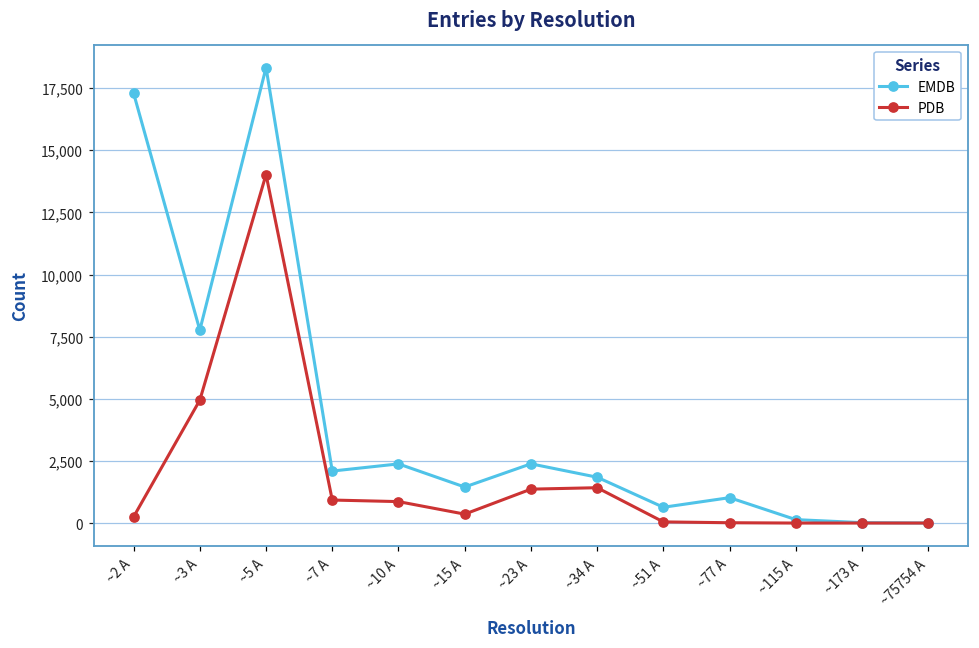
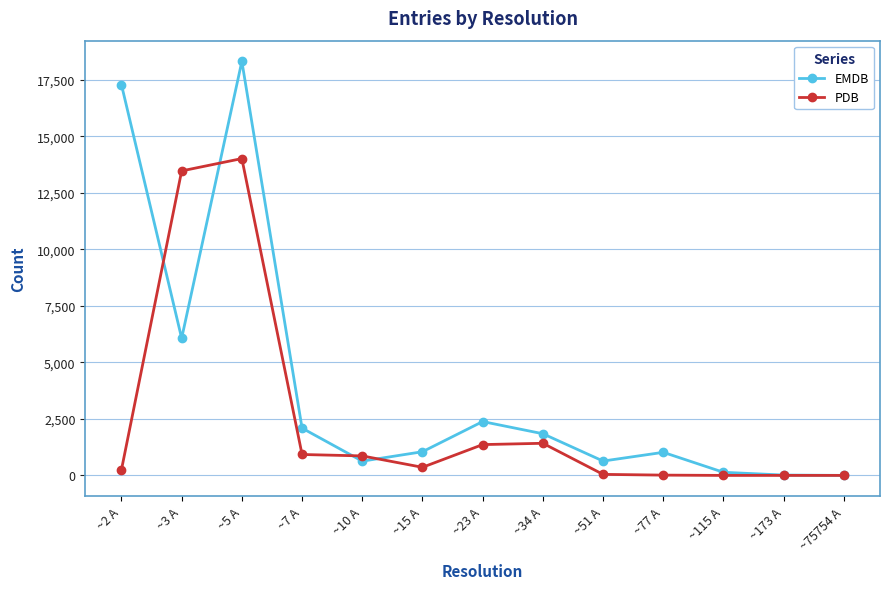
EMDB, ~3 A: 7,800 -> 6,100
PDB, ~3 A: 4,900 -> 13,500
EMDB, ~10 A: 2,400 -> 600
EMDB, ~15 A: 1,500 -> 1,000
